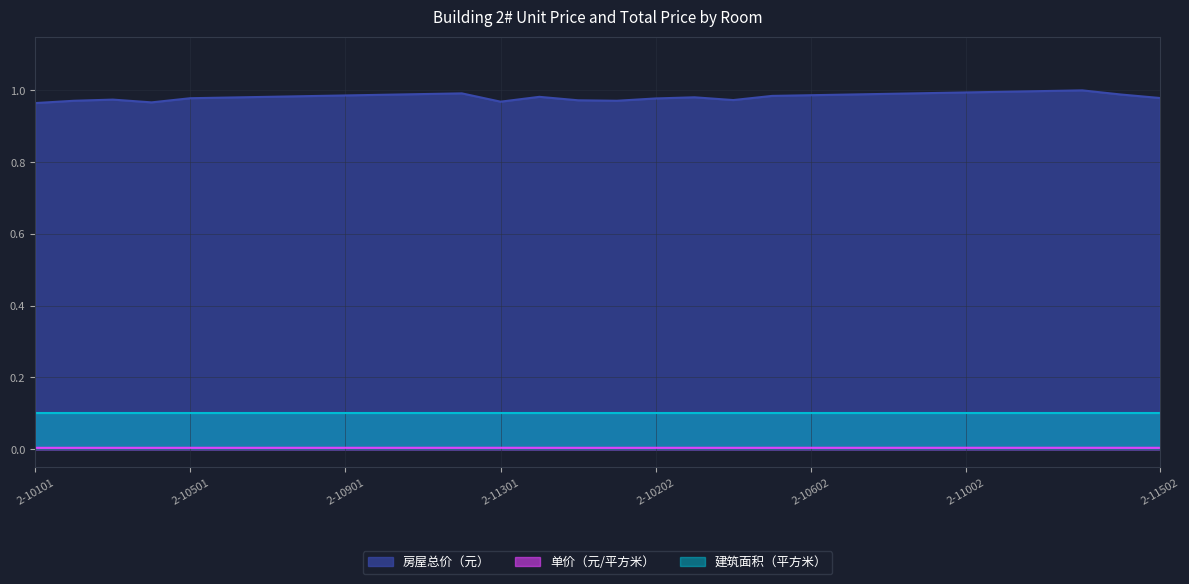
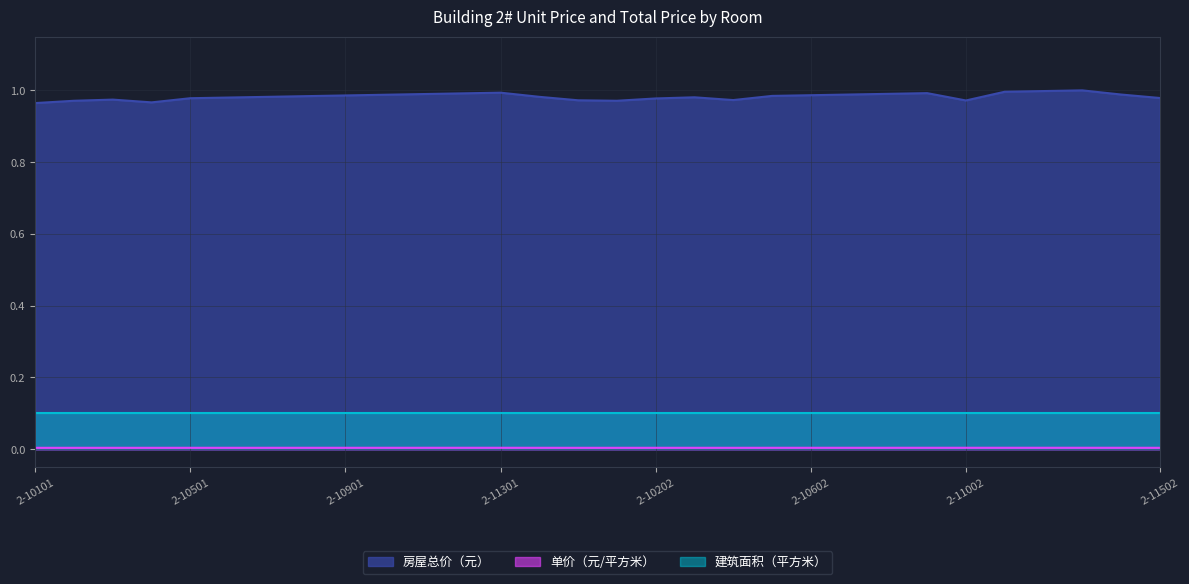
房屋总价（元）, 2-11301: 0.97 -> 0.99
房屋总价（元）, 2-11002: 0.99 -> 0.97
